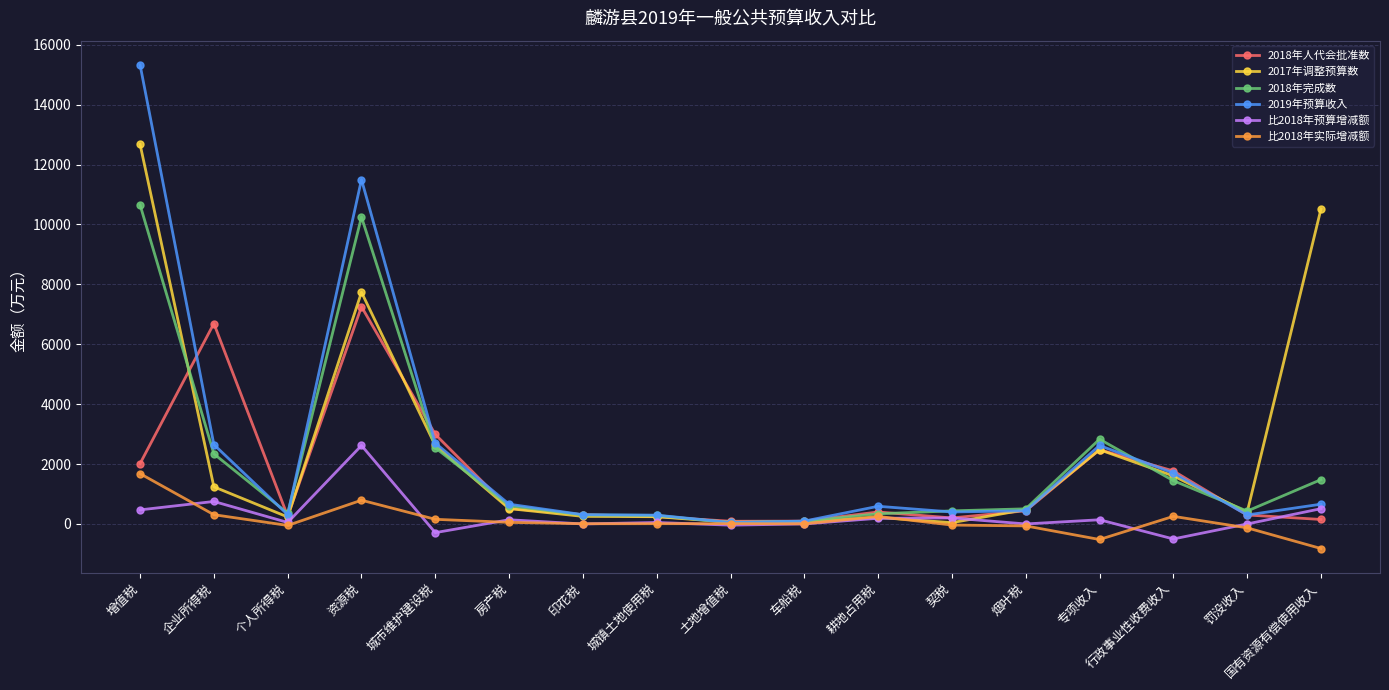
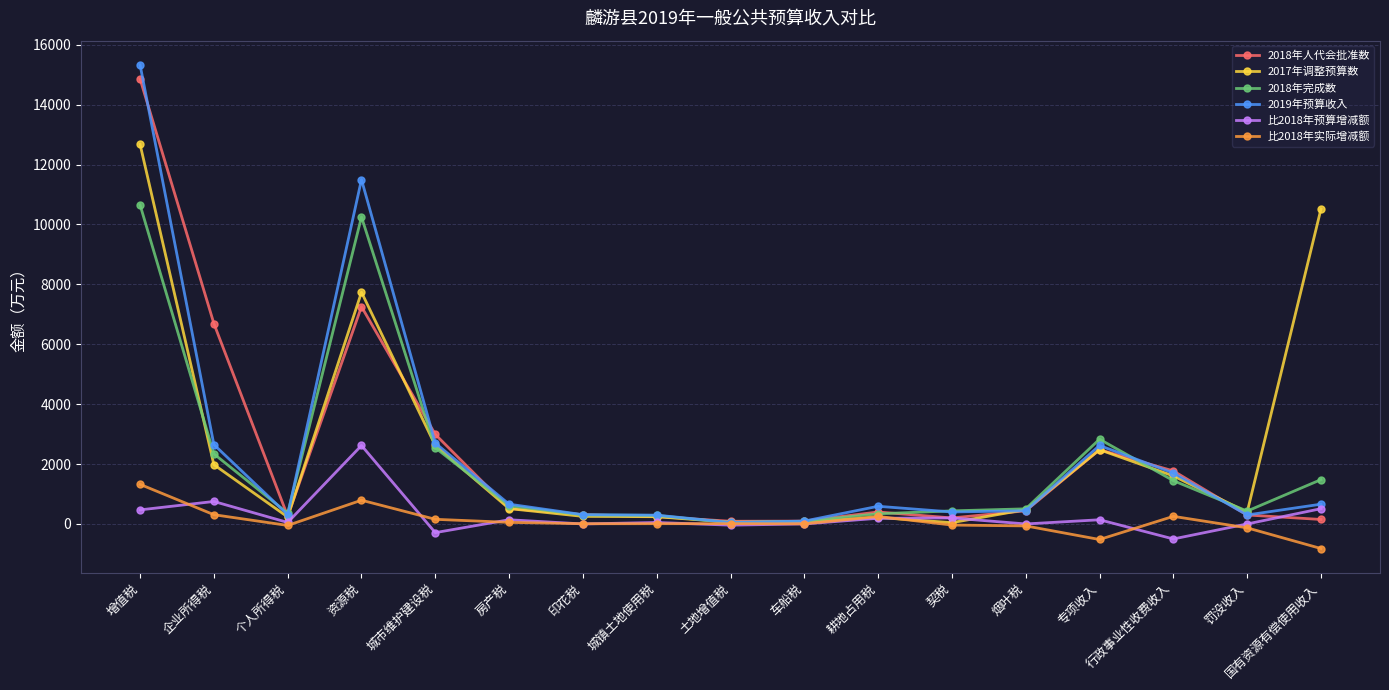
2018年人代会批准数, 增值税: 2000 -> 14900
比2018年实际增减额, 增值税: 1700 -> 1300
2017年调整预算数, 企业所得税: 1200 -> 2000
